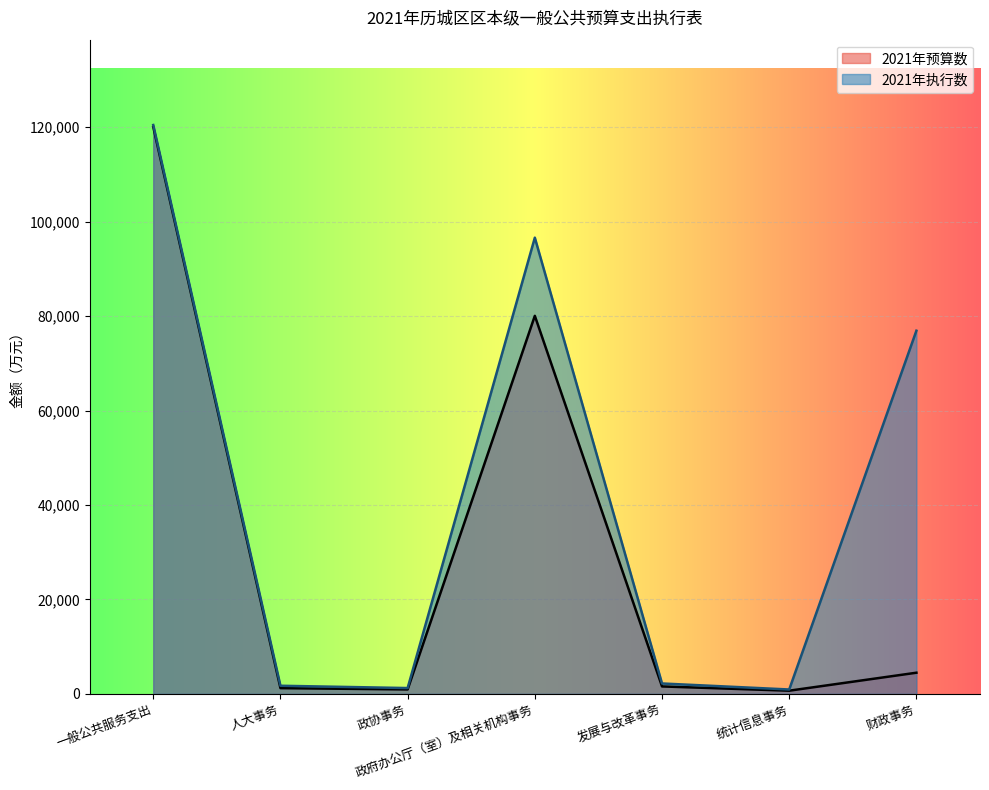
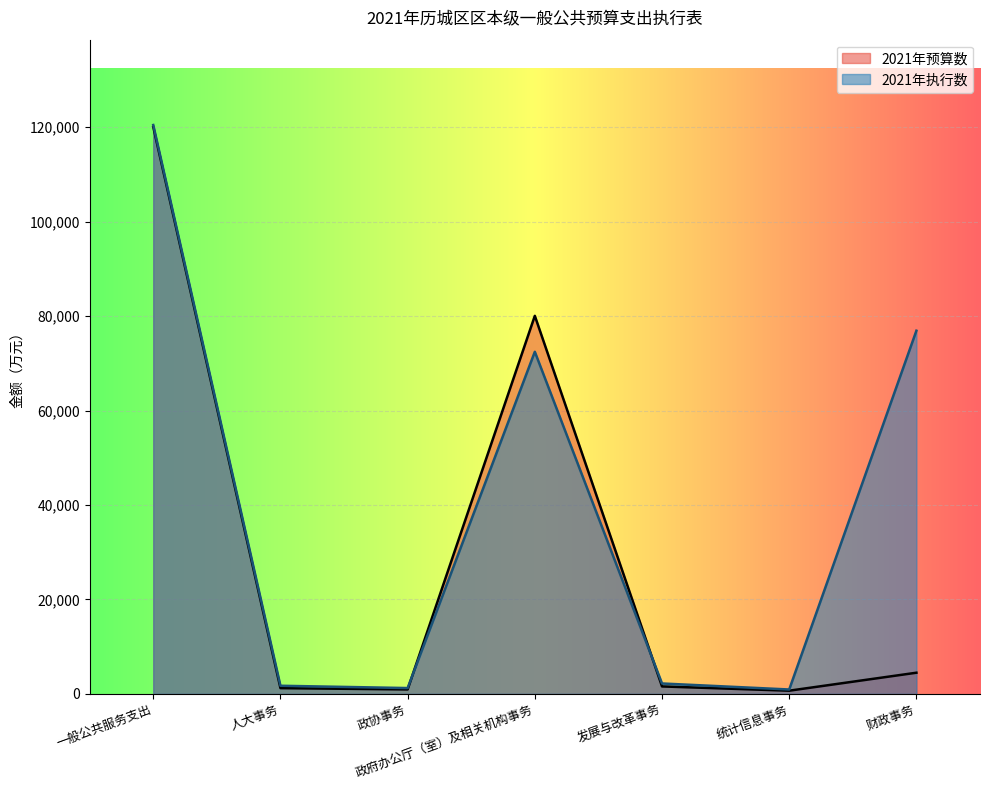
2021年执行数, 政府办公厅（室）及相关机构事务: 97,000 -> 72,000
